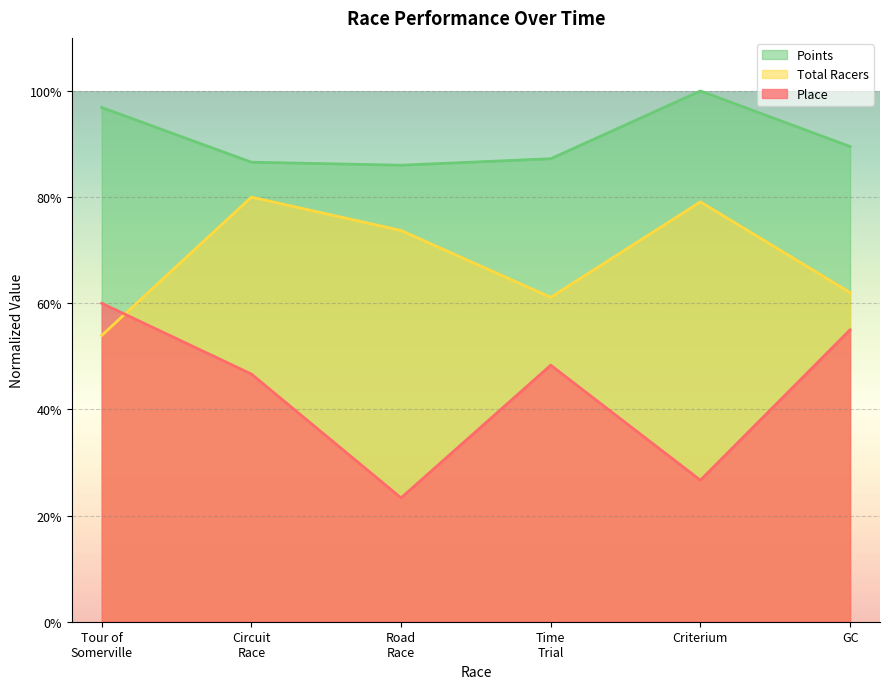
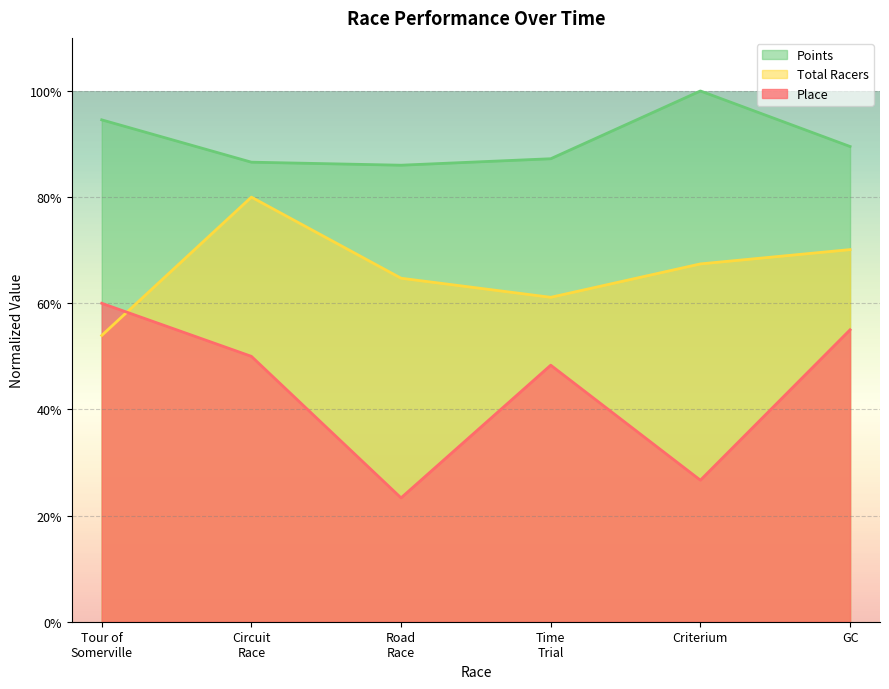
Points, Tour of Somerville: 97% -> 95%
Place, Circuit Race: 47% -> 50%
Total Racers, Road Race: 74% -> 65%
Total Racers, Criterium: 79% -> 67%
Total Racers, GC: 62% -> 70%
